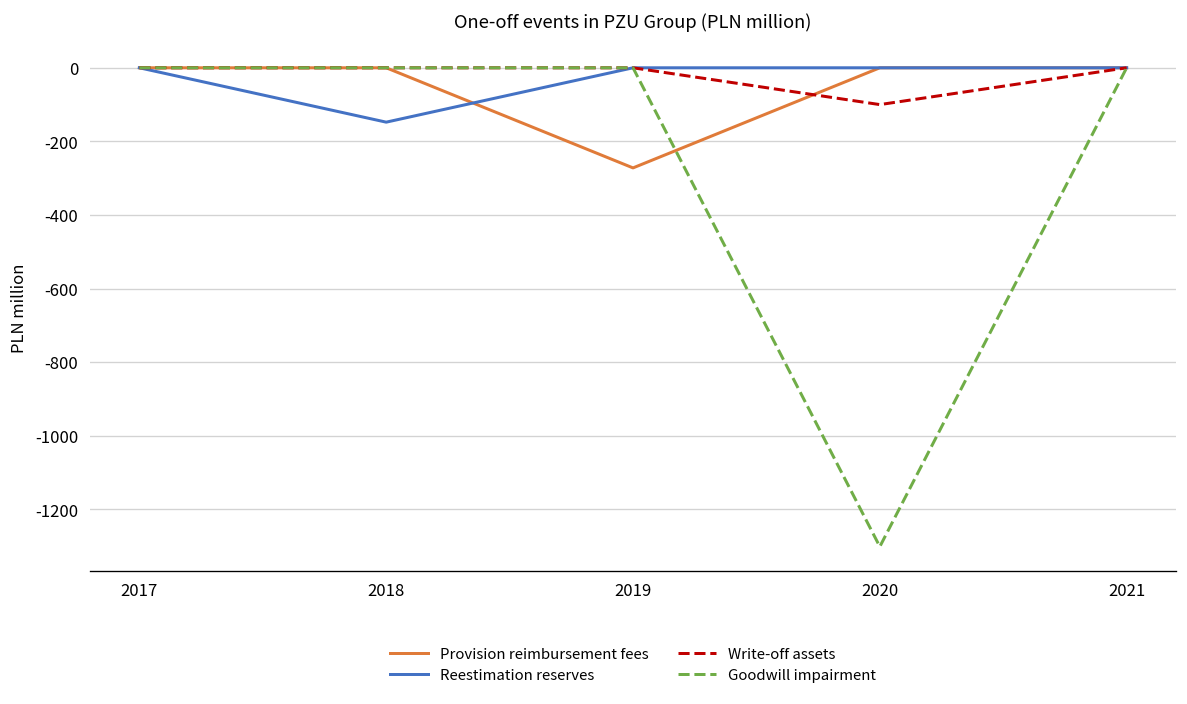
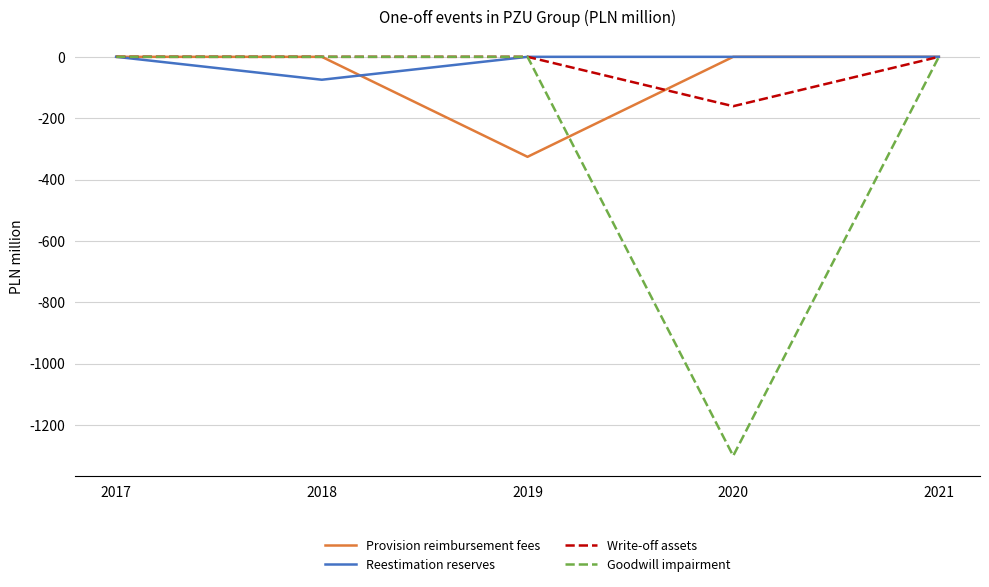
Reestimation reserves, 2018: -150 -> -70
Provision reimbursement fees, 2019: -270 -> -330
Write-off assets, 2020: -100 -> -160
